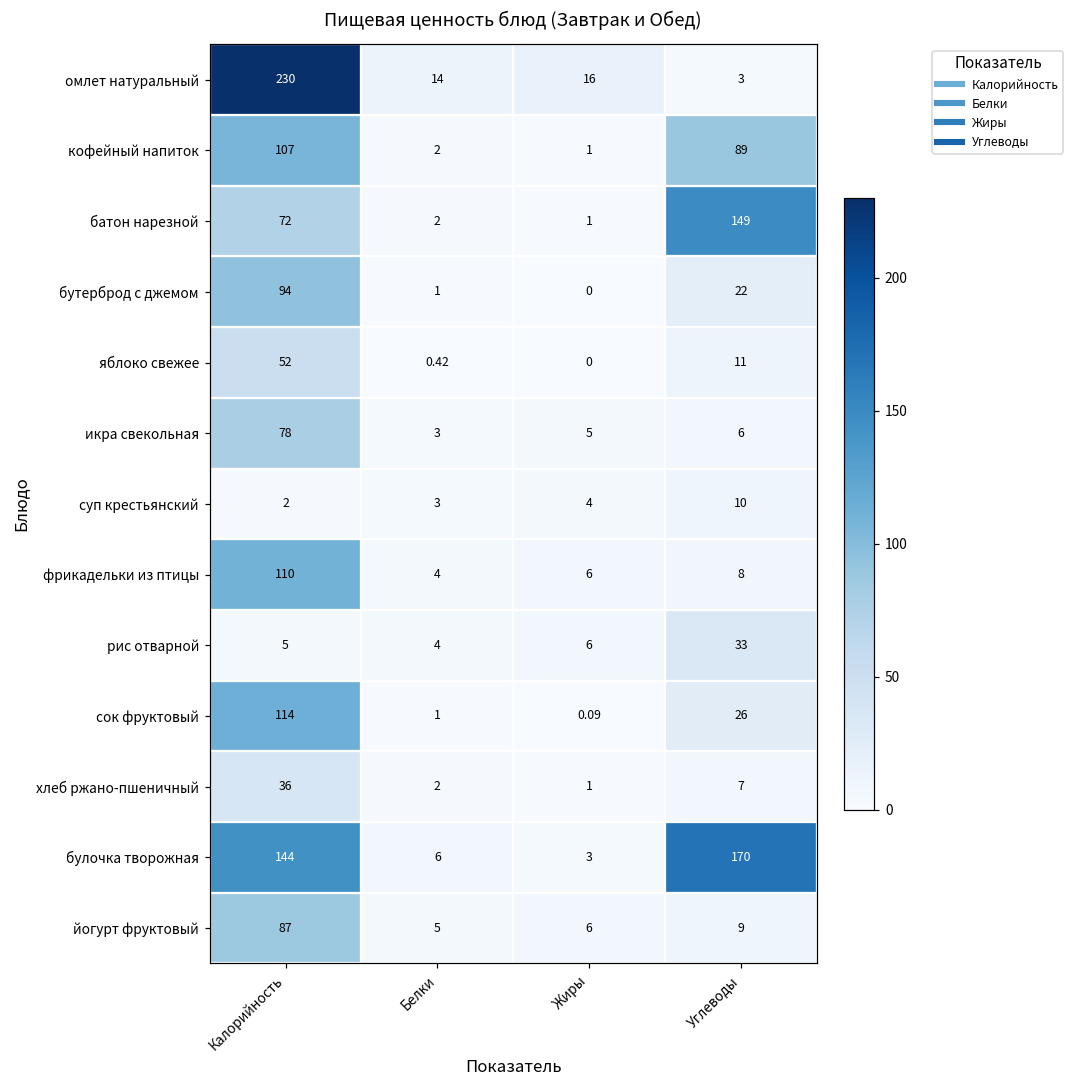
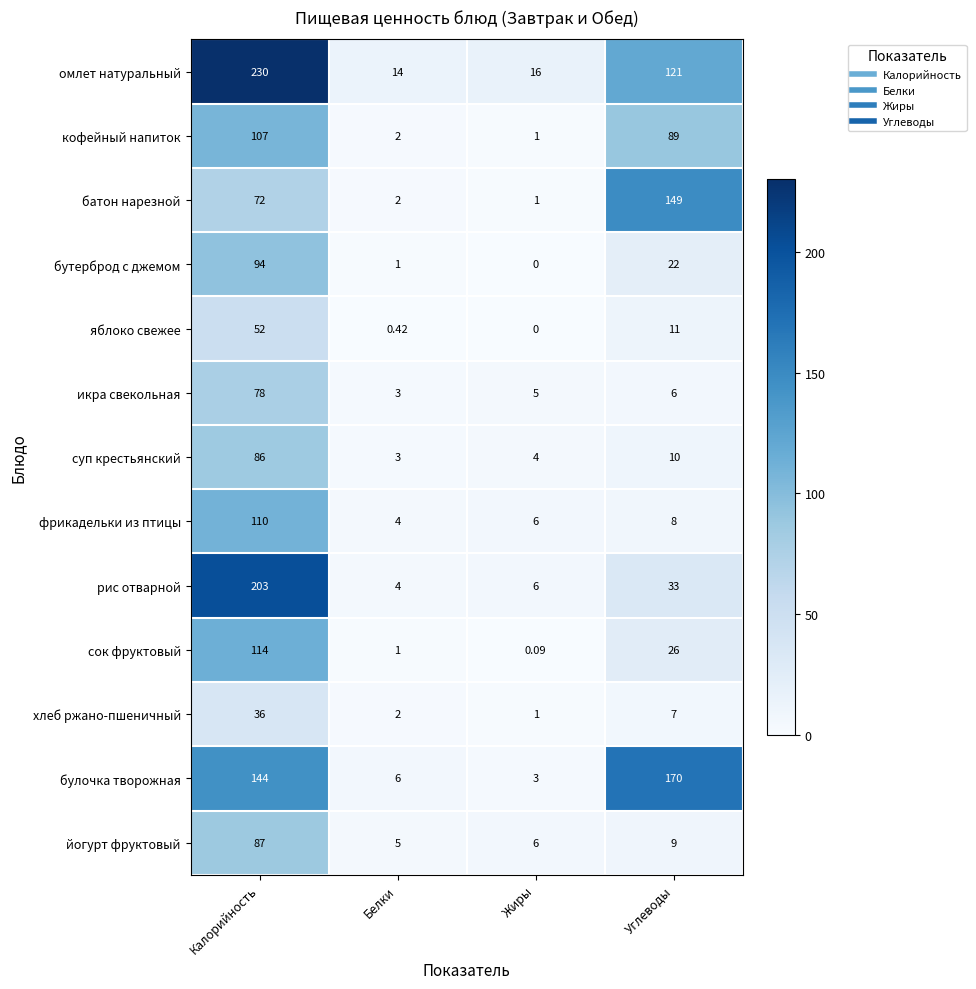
омлет натуральный, Углеводы: 3 -> 121
суп крестьянский, Калорийность: 2 -> 86
рис отварной, Калорийность: 5 -> 203
